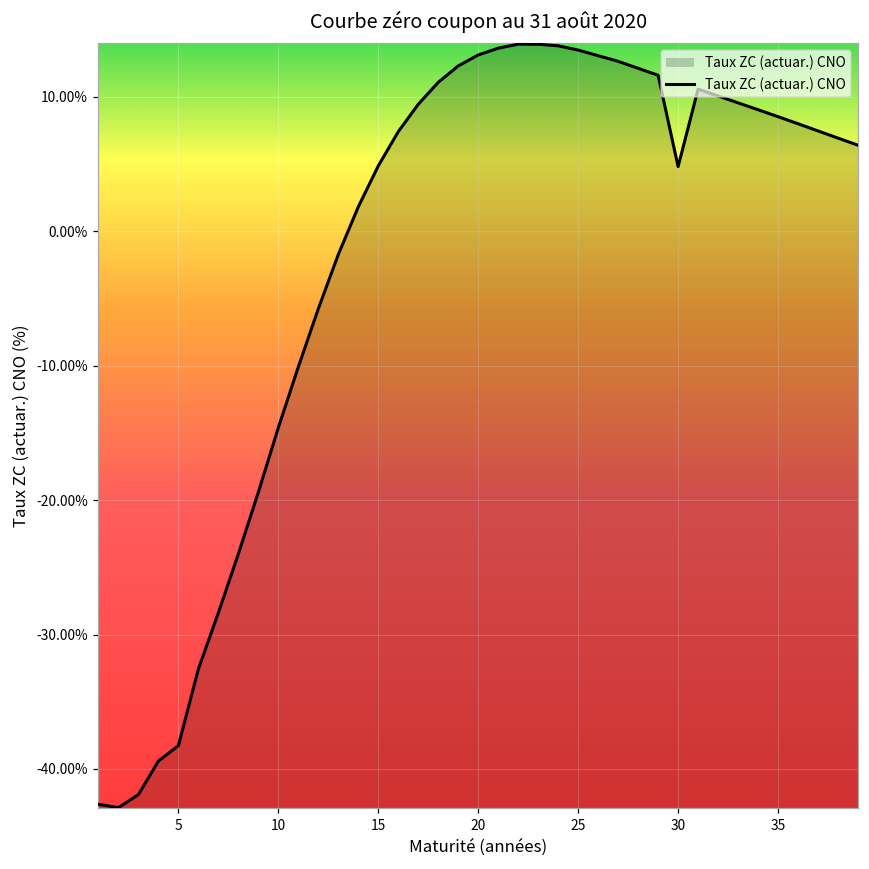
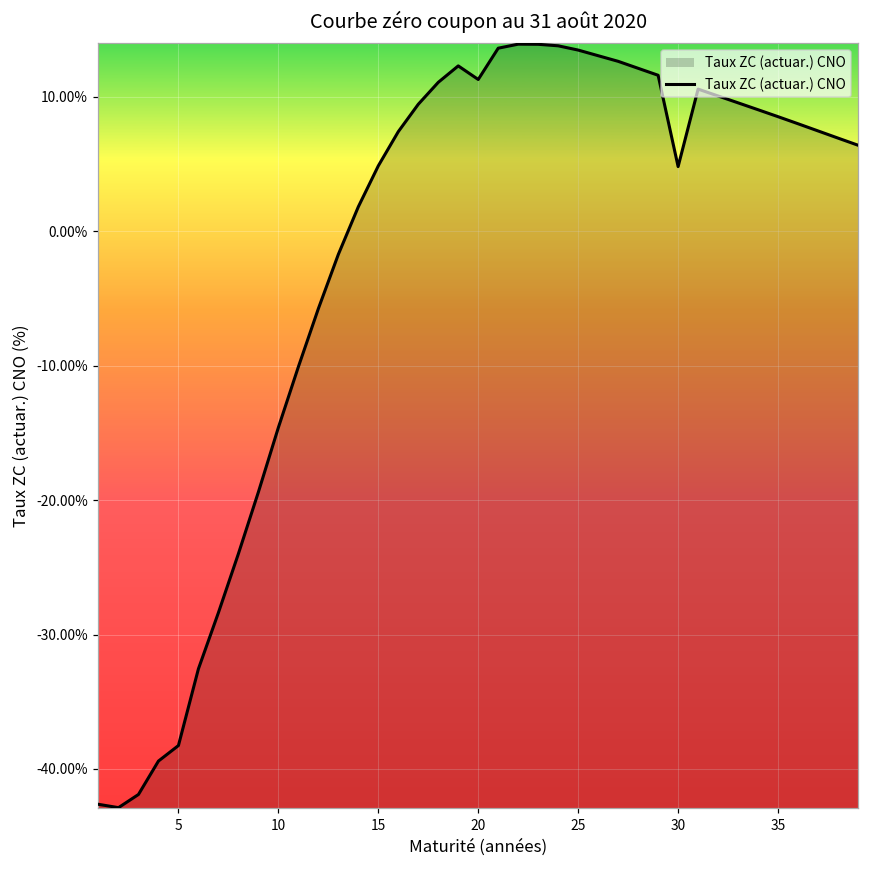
20: 13.1% -> 11.3%
